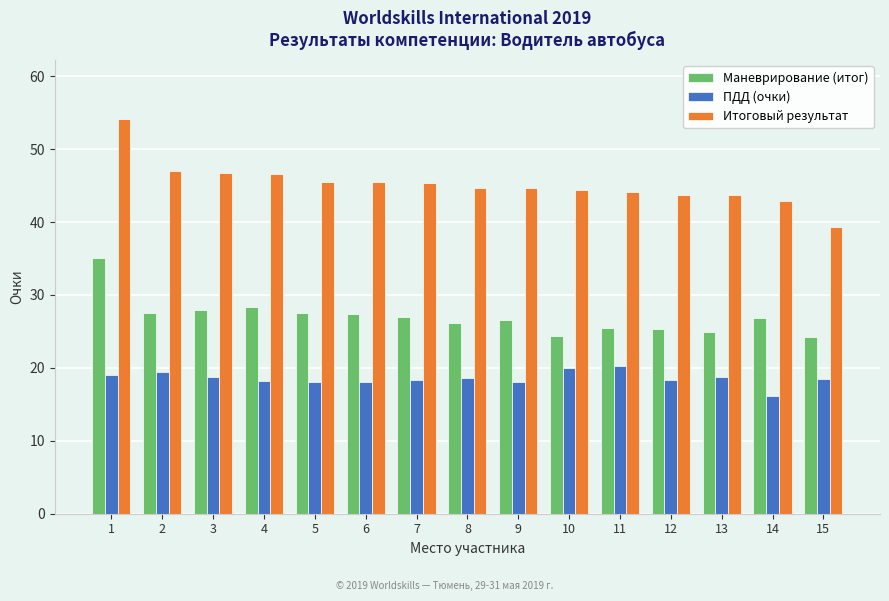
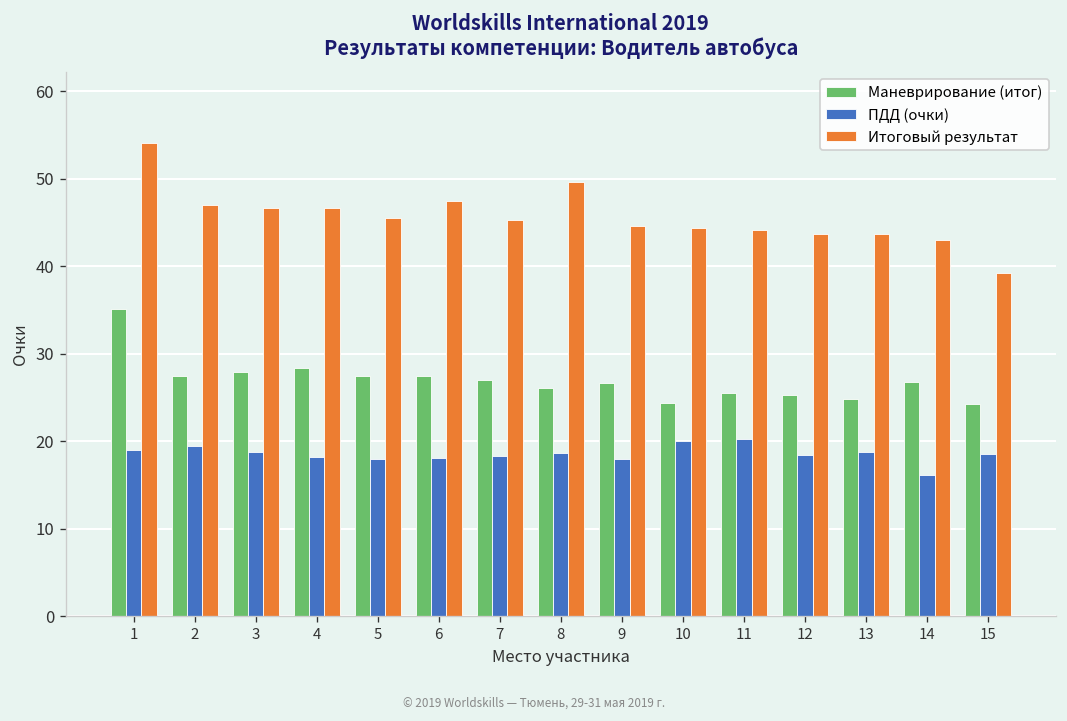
Итоговый результат, 6: 46 -> 48
Итоговый результат, 8: 45 -> 50
